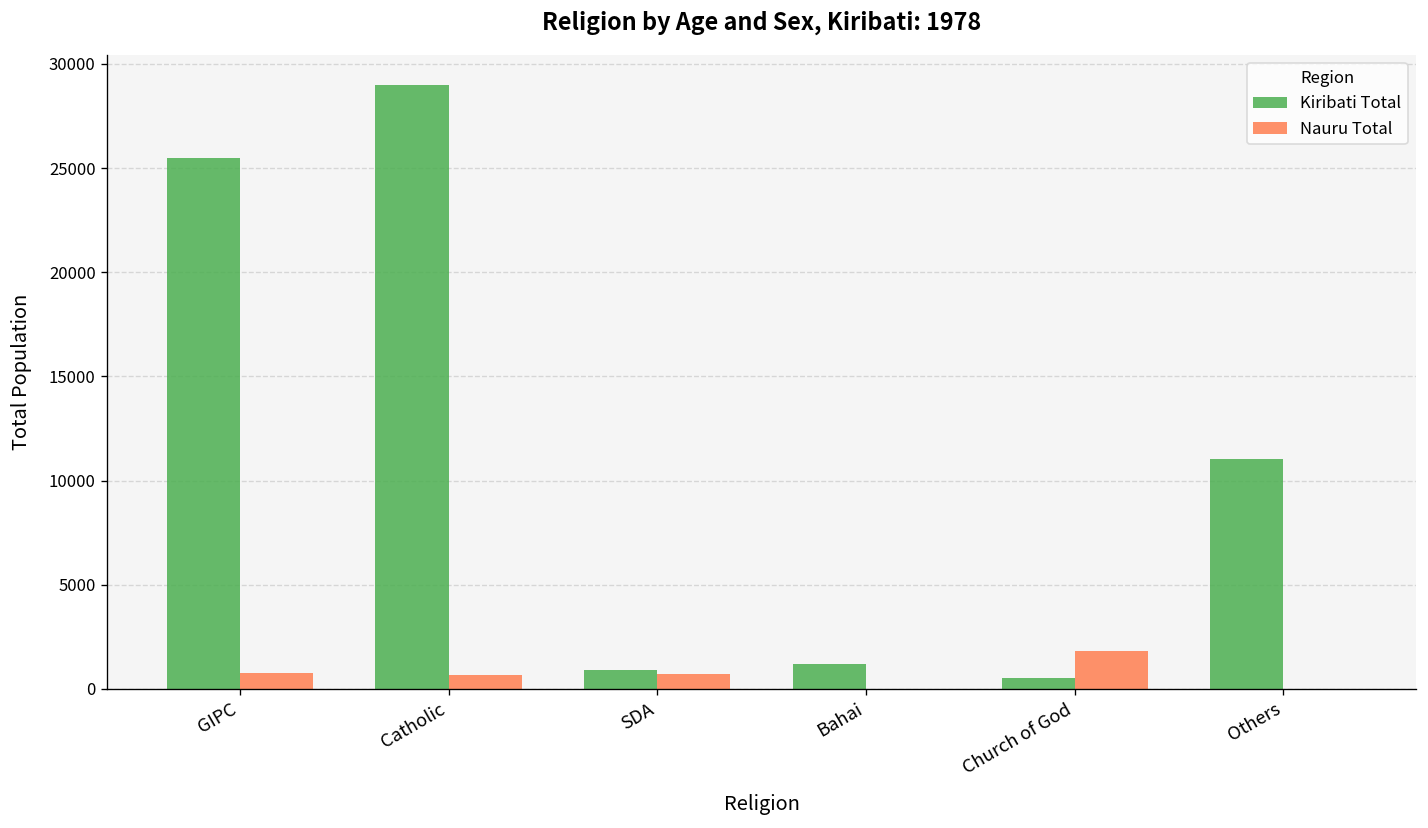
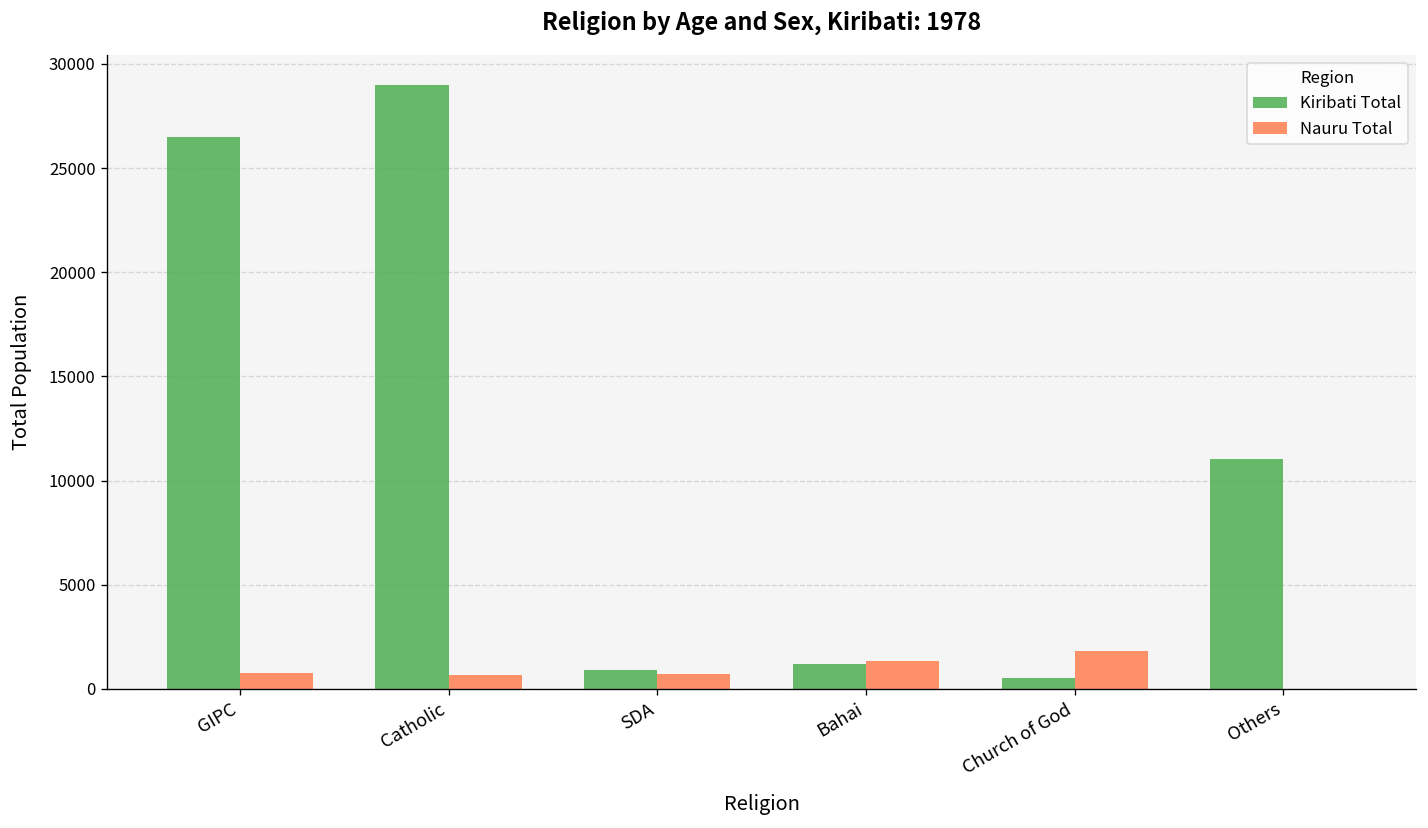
Kiribati Total, GIPC: 25500 -> 26500
Nauru Total, Bahai: 0 -> 1300
